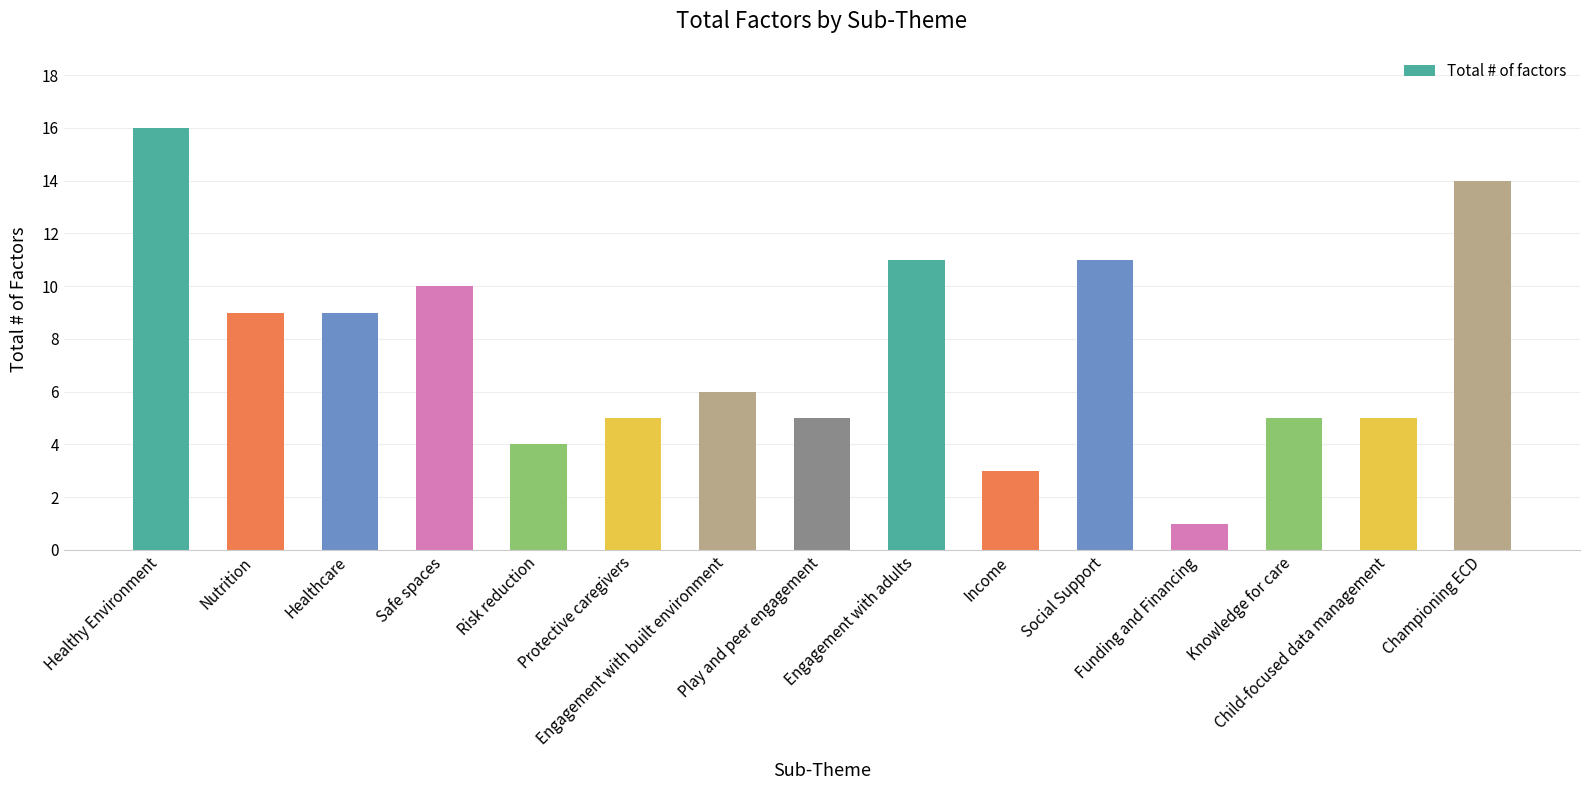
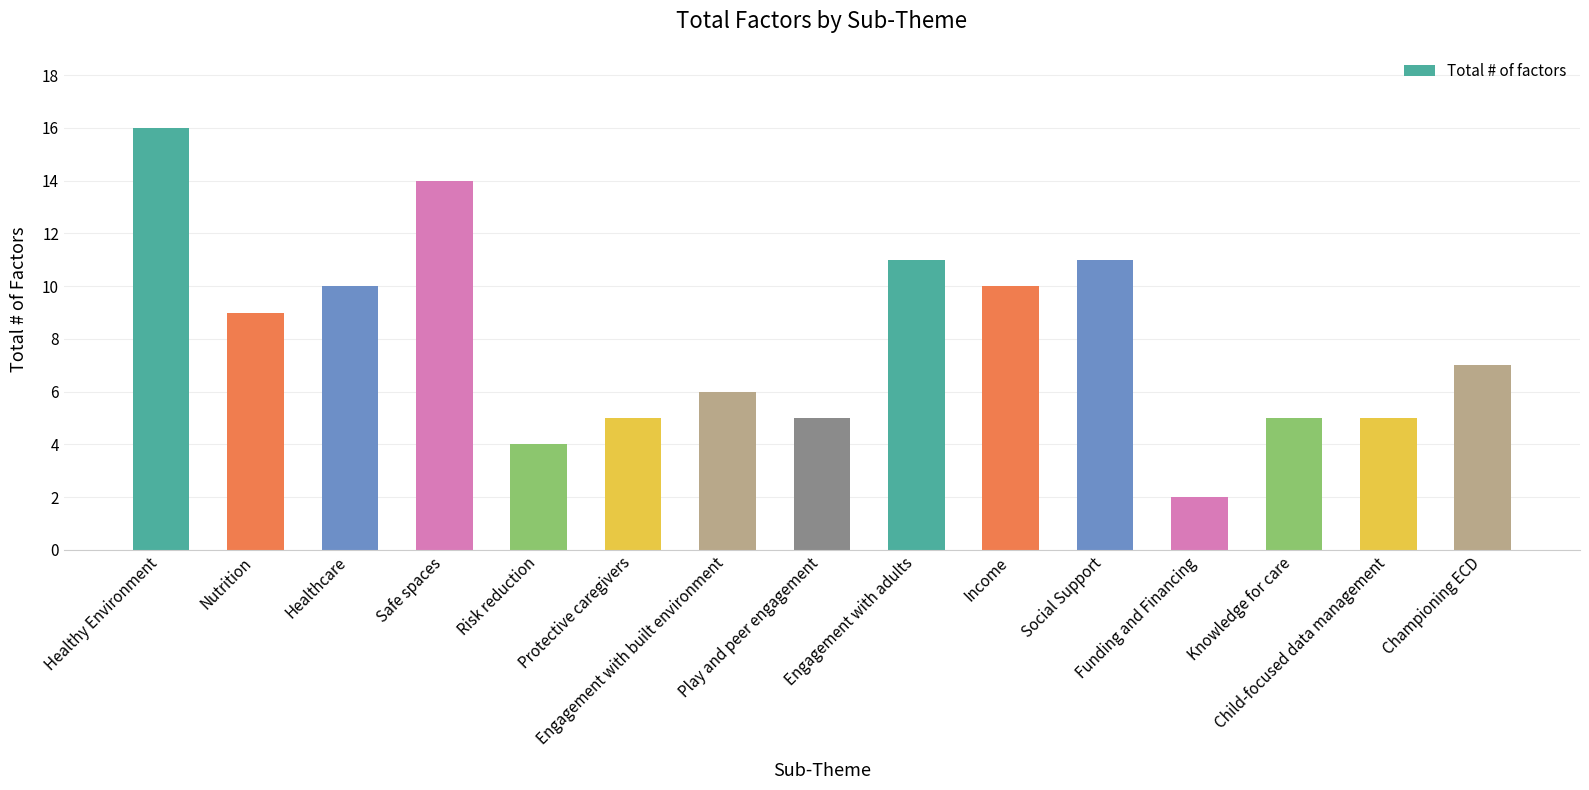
Healthcare: 9 -> 10
Safe spaces: 10 -> 14
Income: 3 -> 10
Funding and Financing: 1 -> 2
Championing ECD: 14 -> 7
